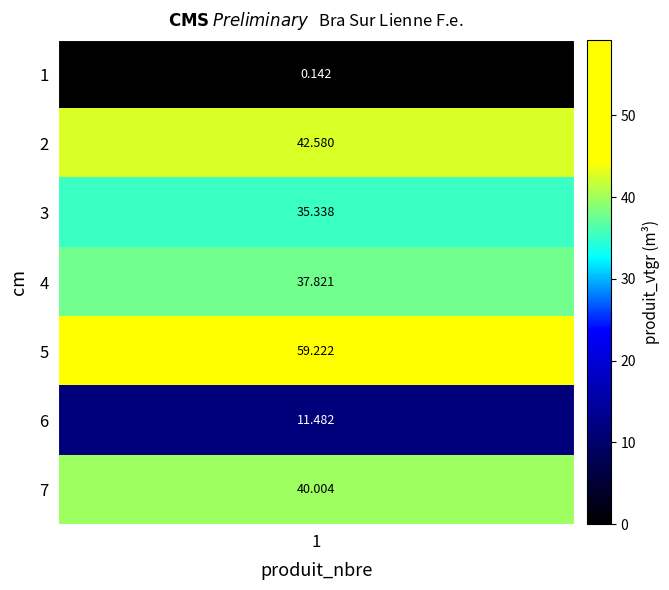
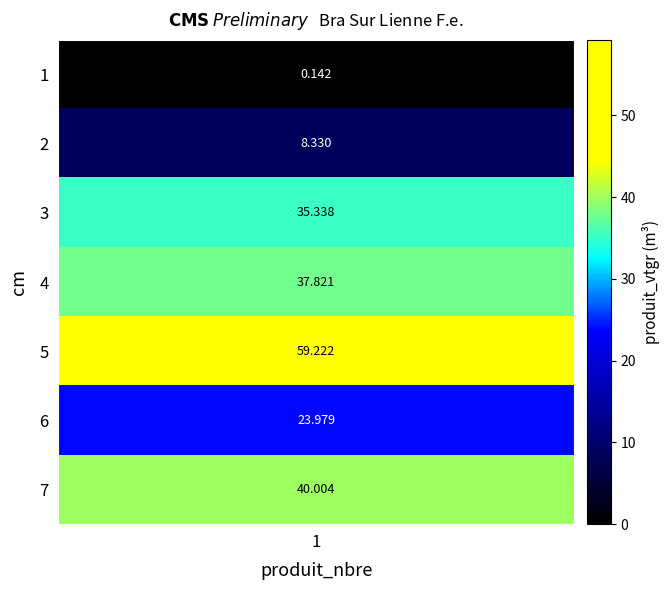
2, 1: 42.580 -> 8.330
6, 1: 11.482 -> 23.979
